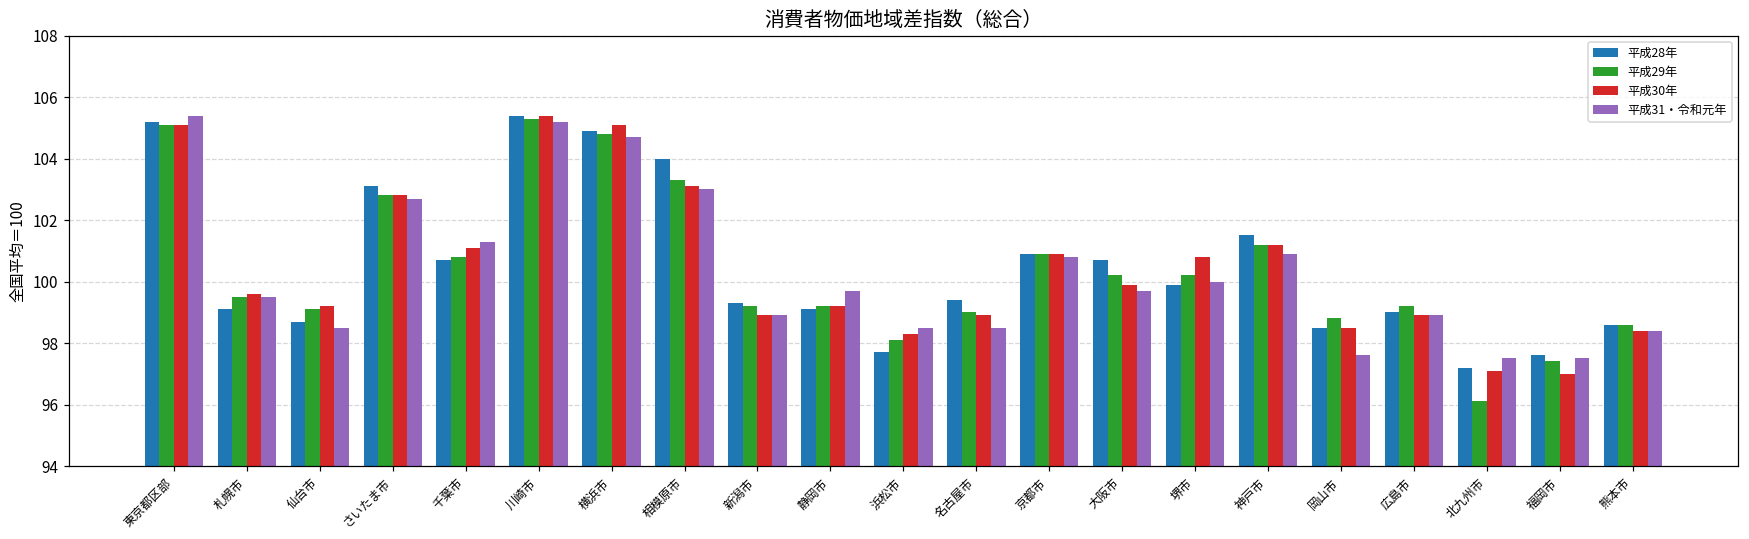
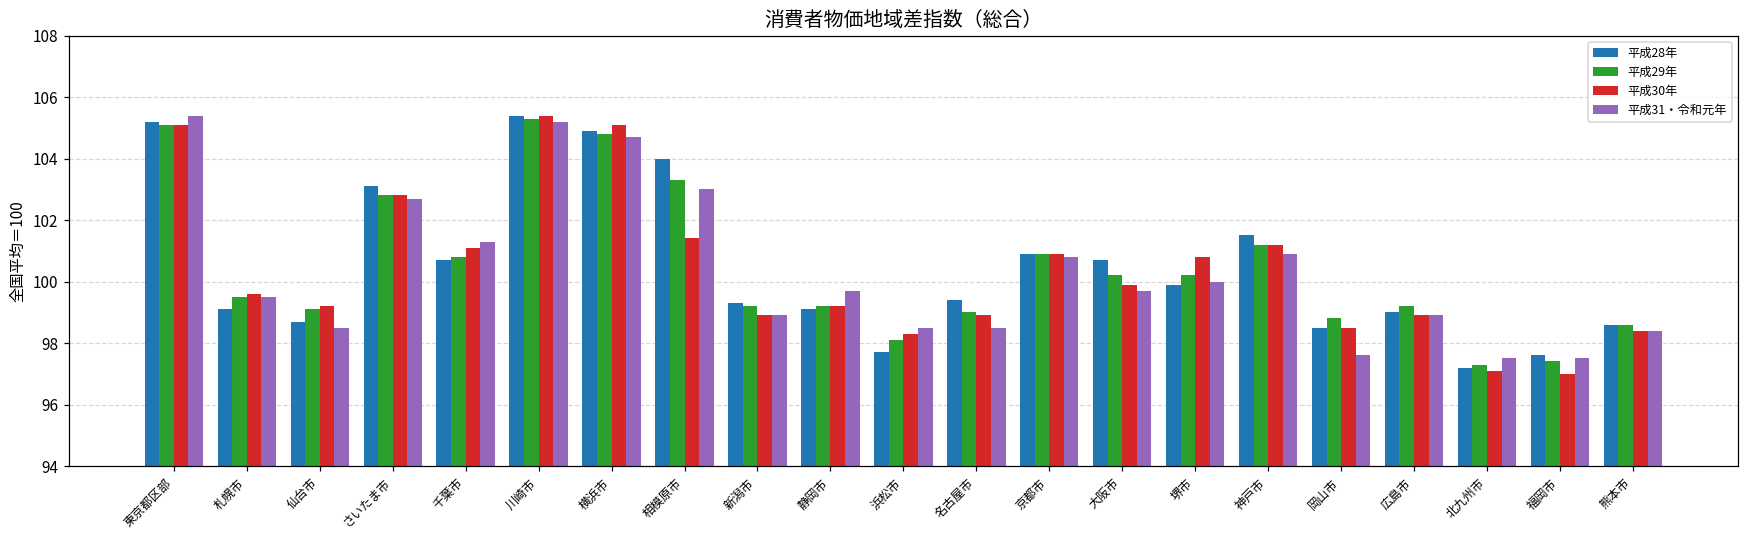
平成30年, 相模原市: 103.1 -> 101.4
平成29年, 北九州市: 96.1 -> 97.3
